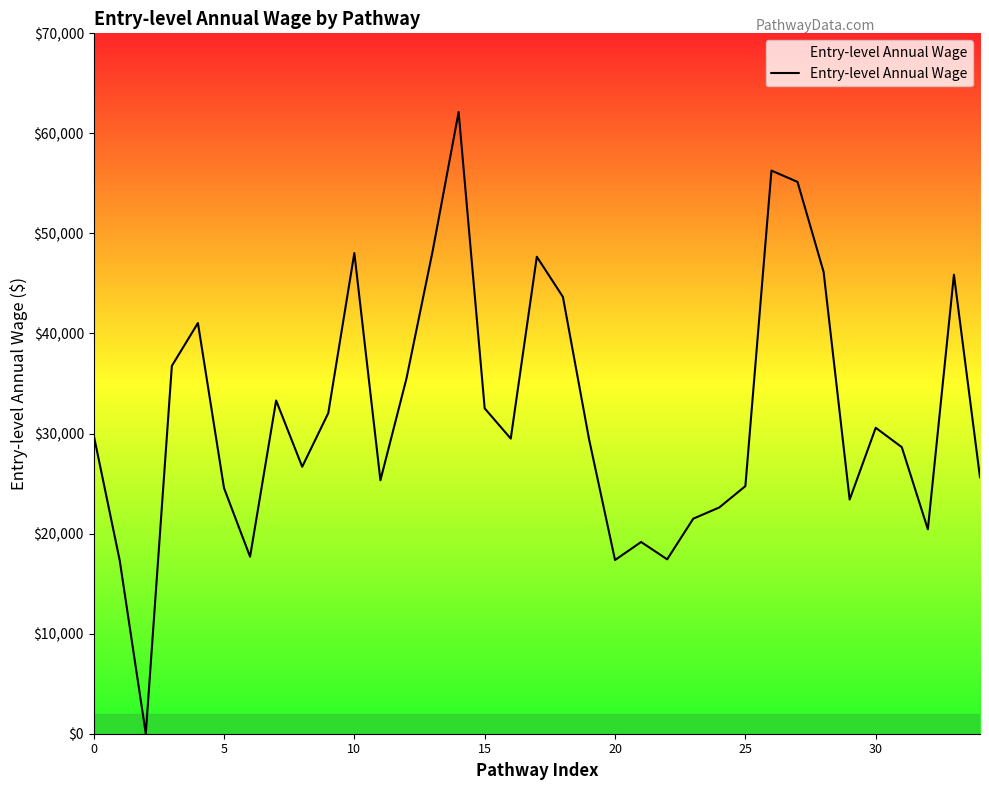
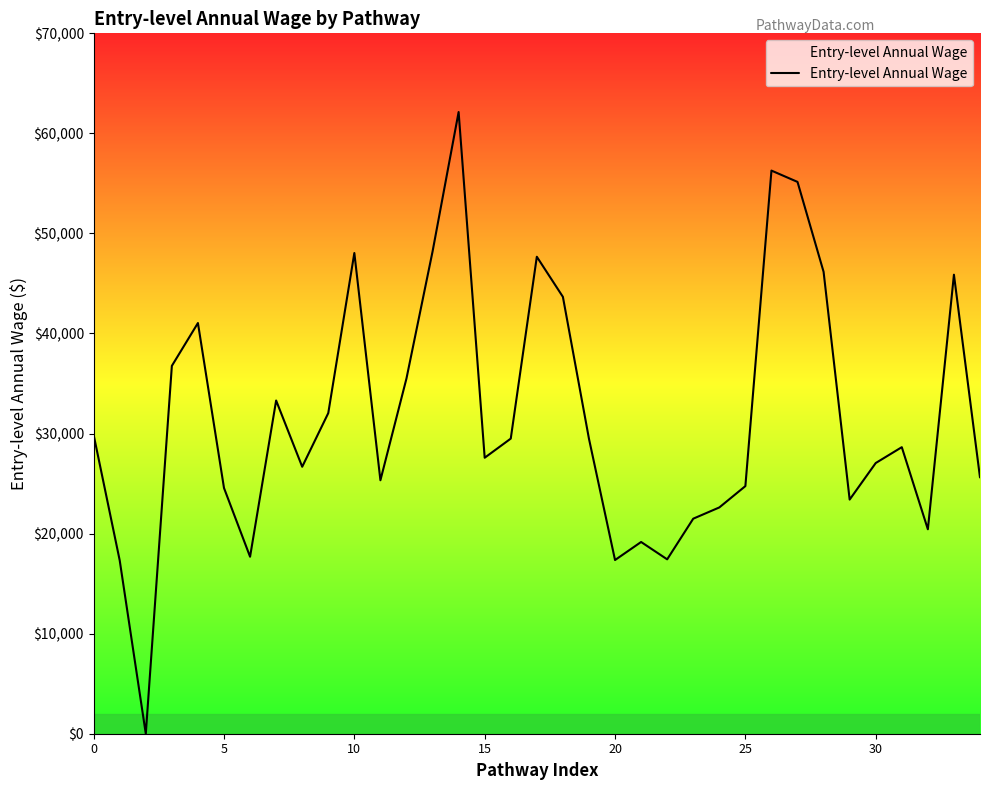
15: $32,500 -> $27,600
30: $30,600 -> $27,100
